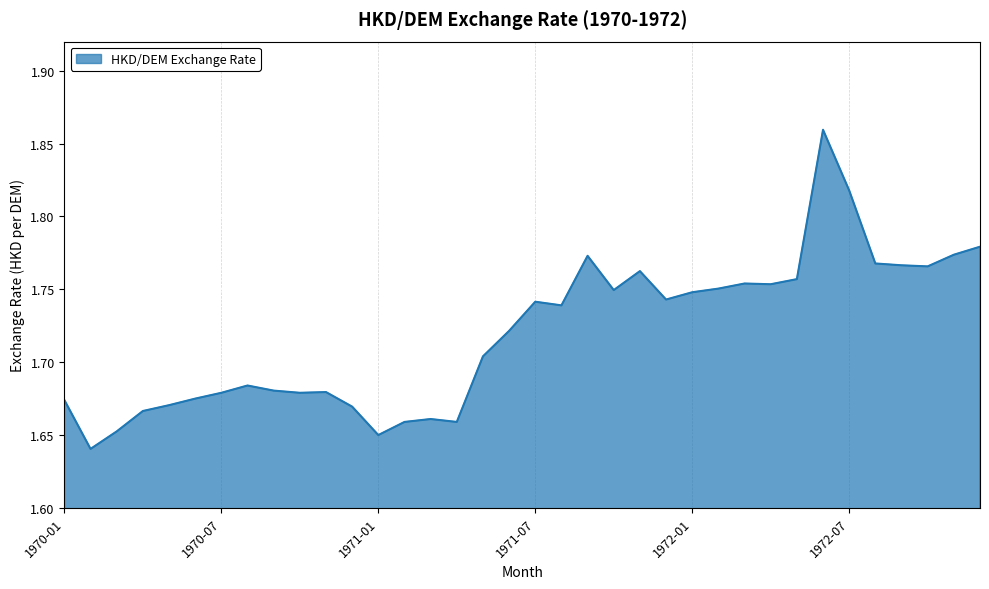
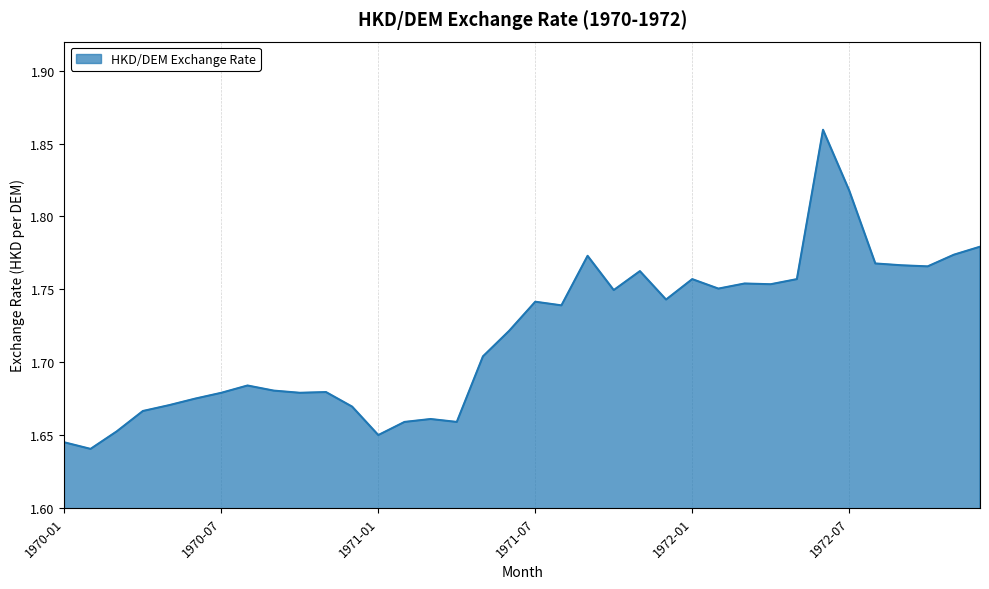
1970-01: 1.674 -> 1.645
1972-01: 1.748 -> 1.757
